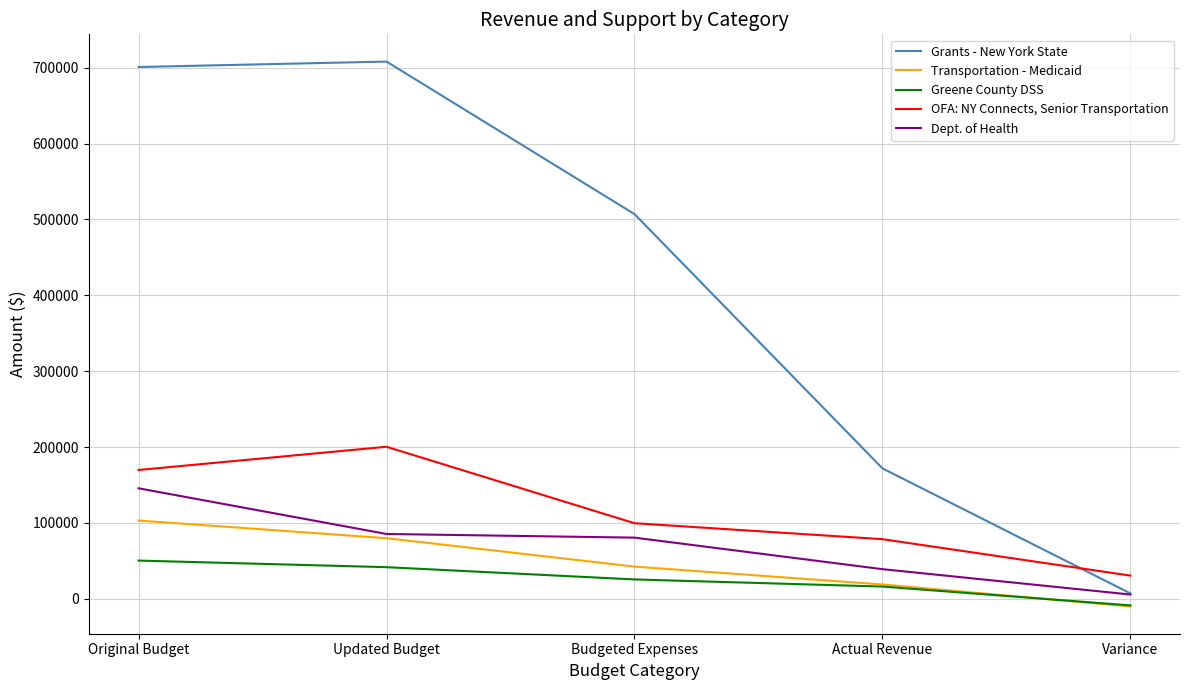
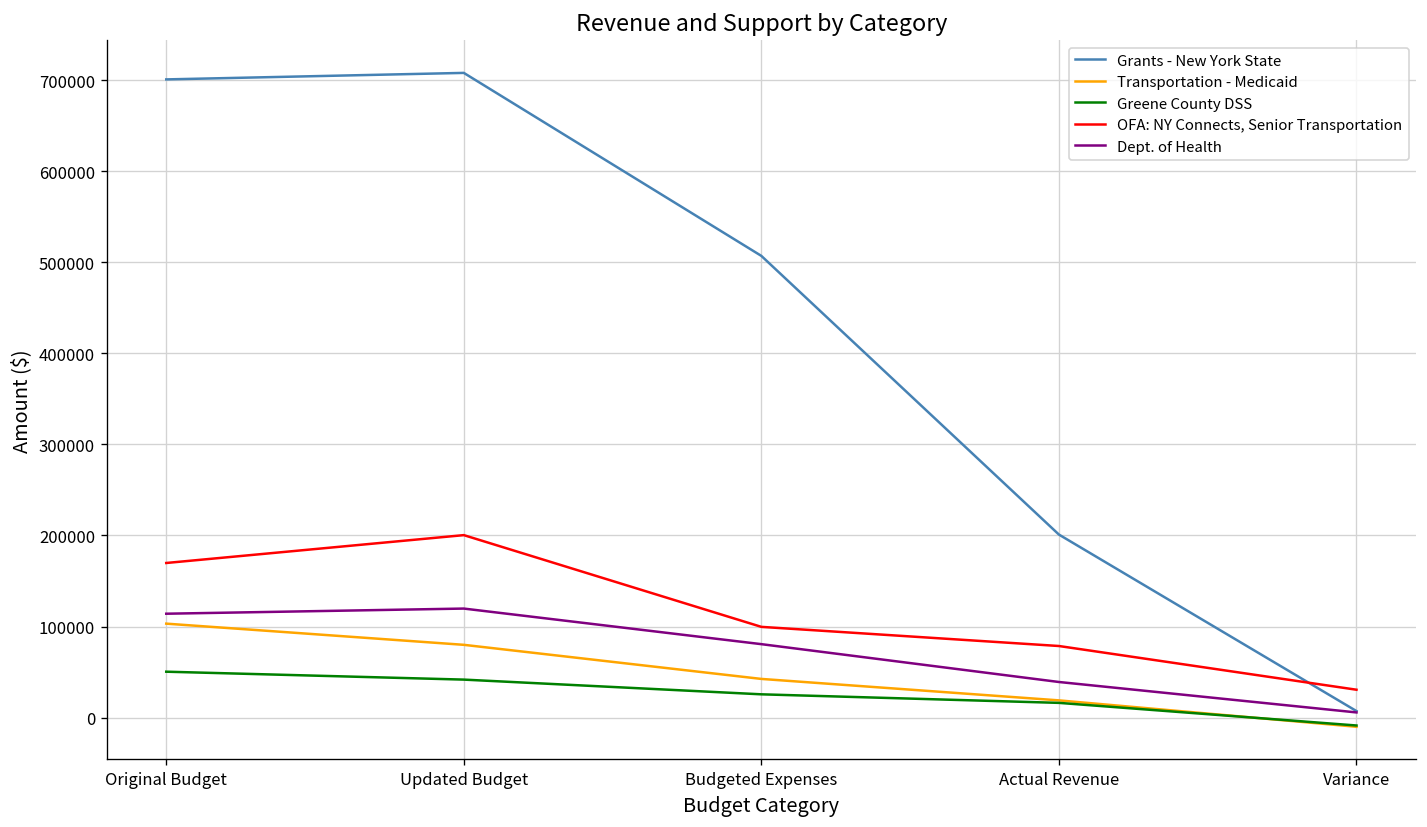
Dept. of Health, Original Budget: 150000 -> 110000
Dept. of Health, Updated Budget: 90000 -> 120000
Grants - New York State, Actual Revenue: 170000 -> 200000
